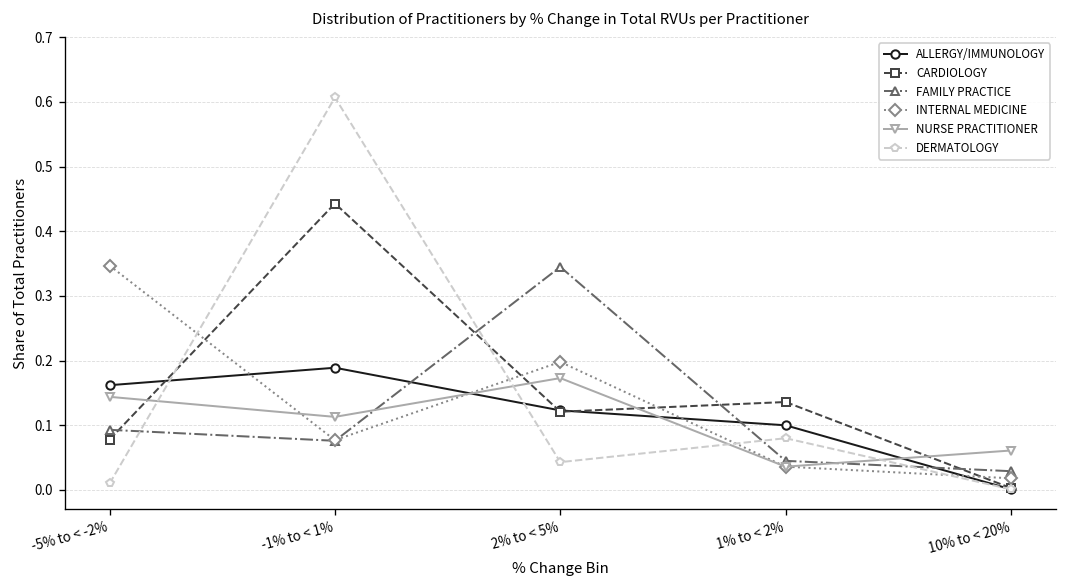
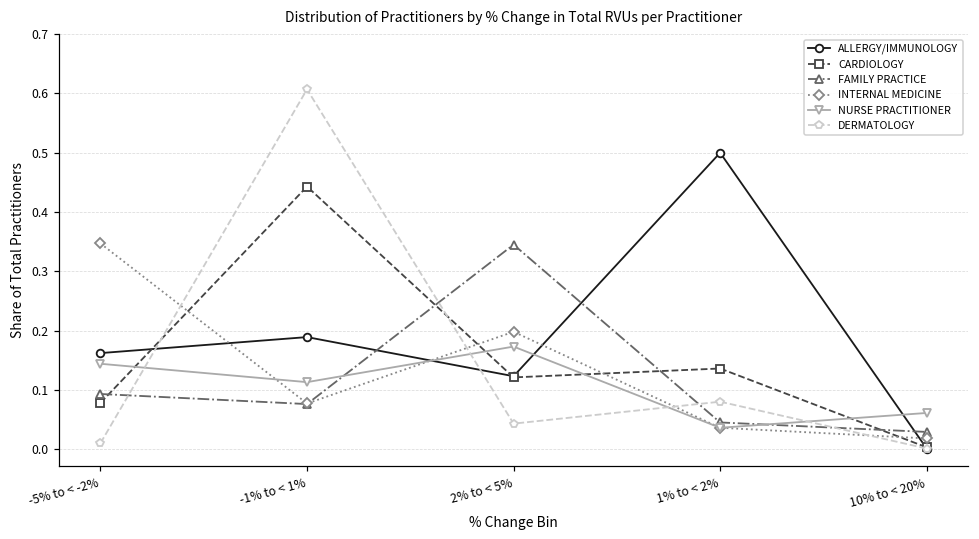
ALLERGY/IMMUNOLOGY, 1% to < 2%: 0.1 -> 0.5
